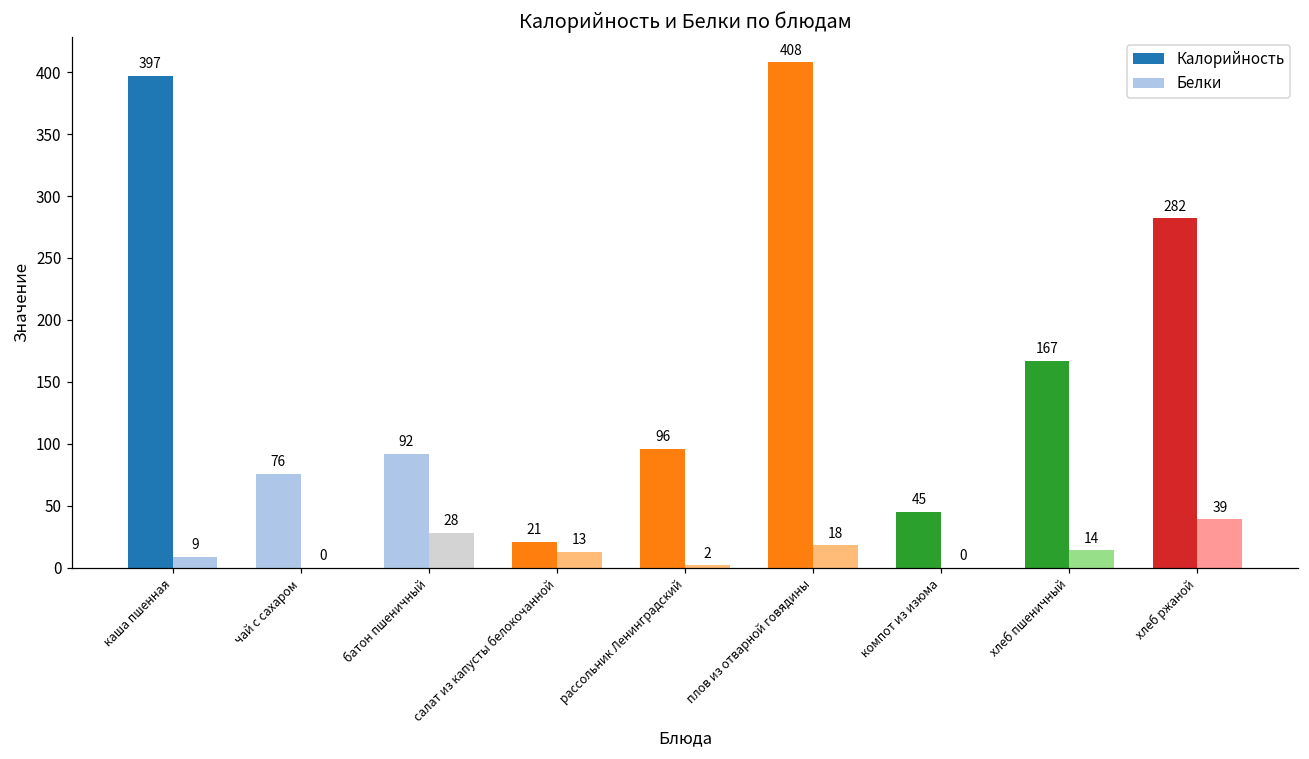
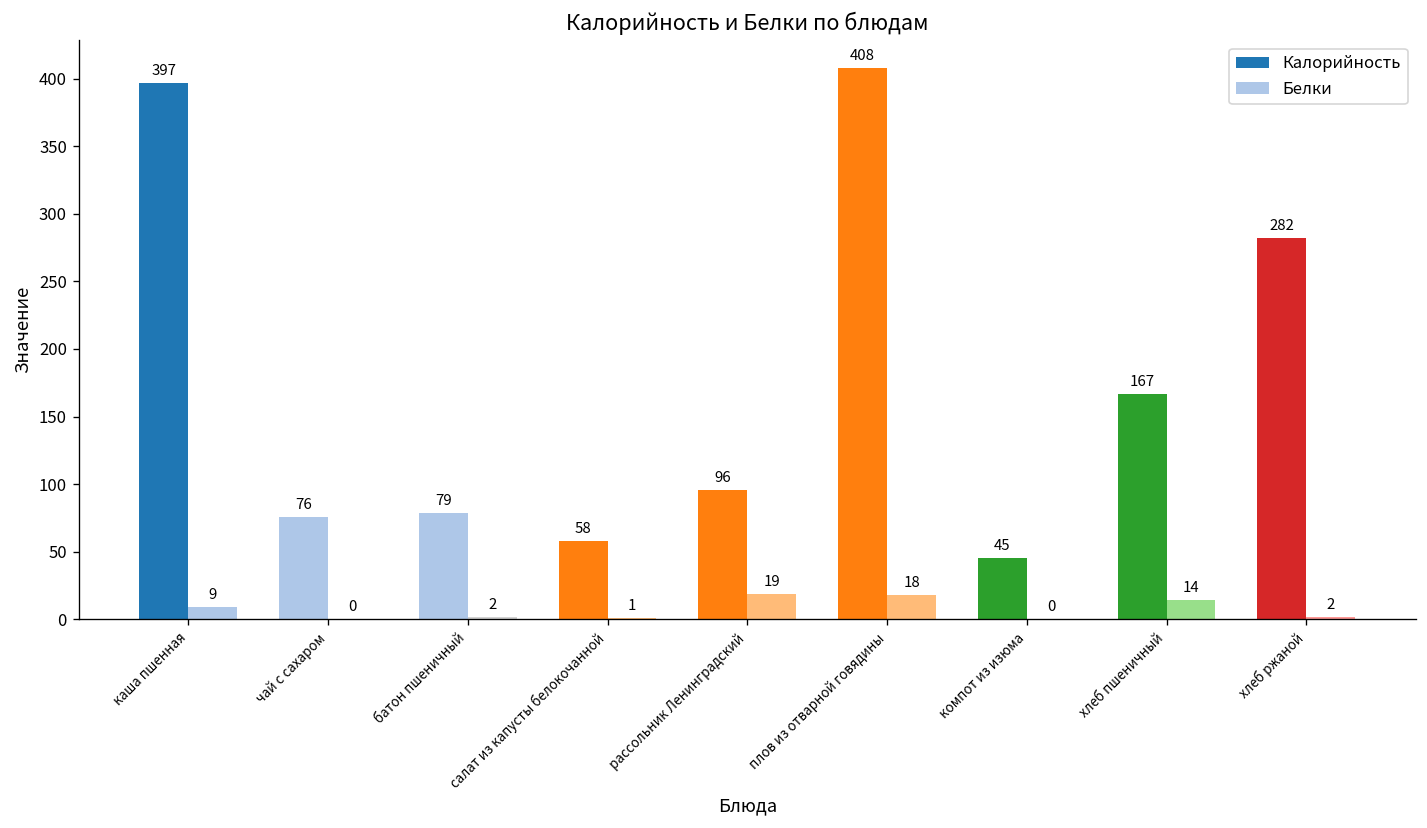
Калорийность, батон пшеничный: 92 -> 79
Белки, батон пшеничный: 28 -> 2
Калорийность, салат из капусты белокочанной: 21 -> 58
Белки, салат из капусты белокочанной: 13 -> 1
Белки, рассольник Ленинградский: 2 -> 19
Белки, хлеб ржаной: 39 -> 2
